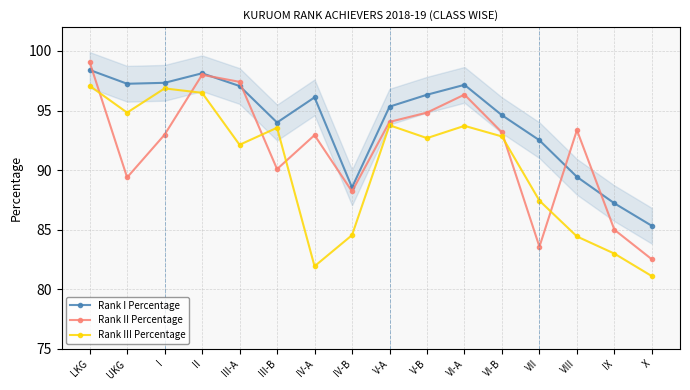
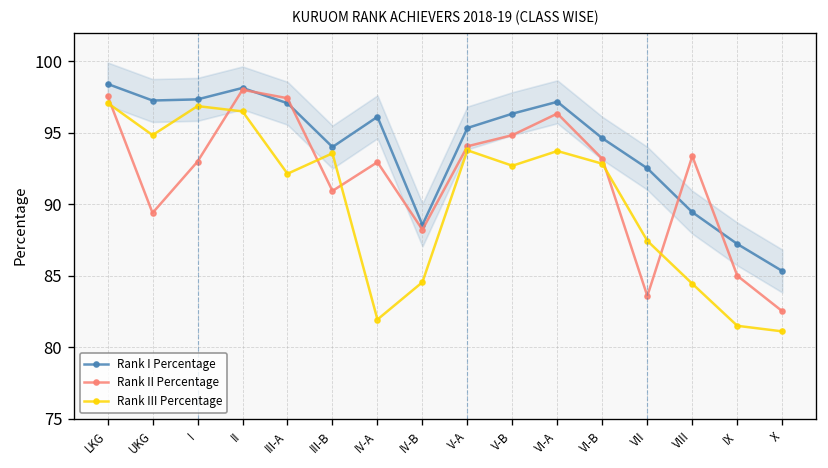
Rank II Percentage, LKG: 99.1 -> 97.6
Rank II Percentage, III-B: 90.1 -> 90.9
Rank III Percentage, IX: 83.0 -> 81.5
